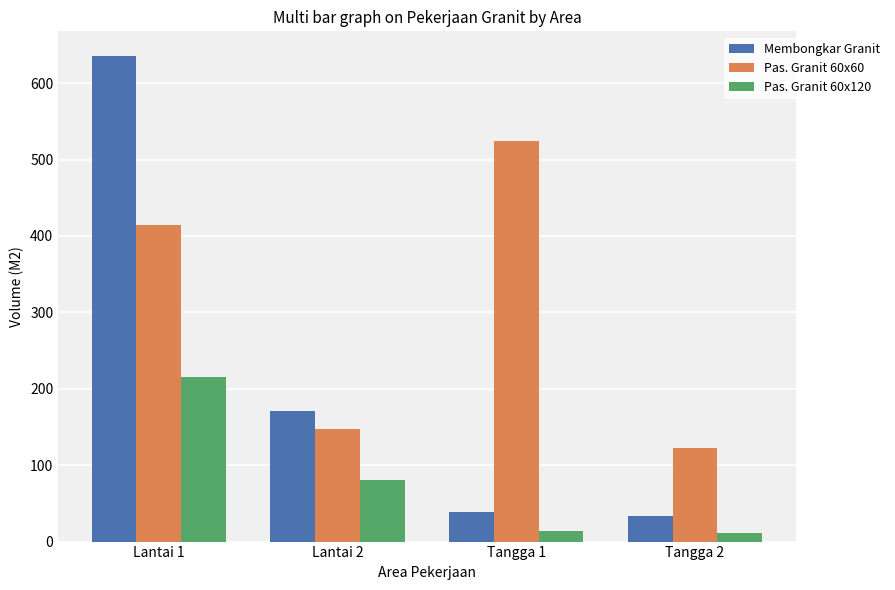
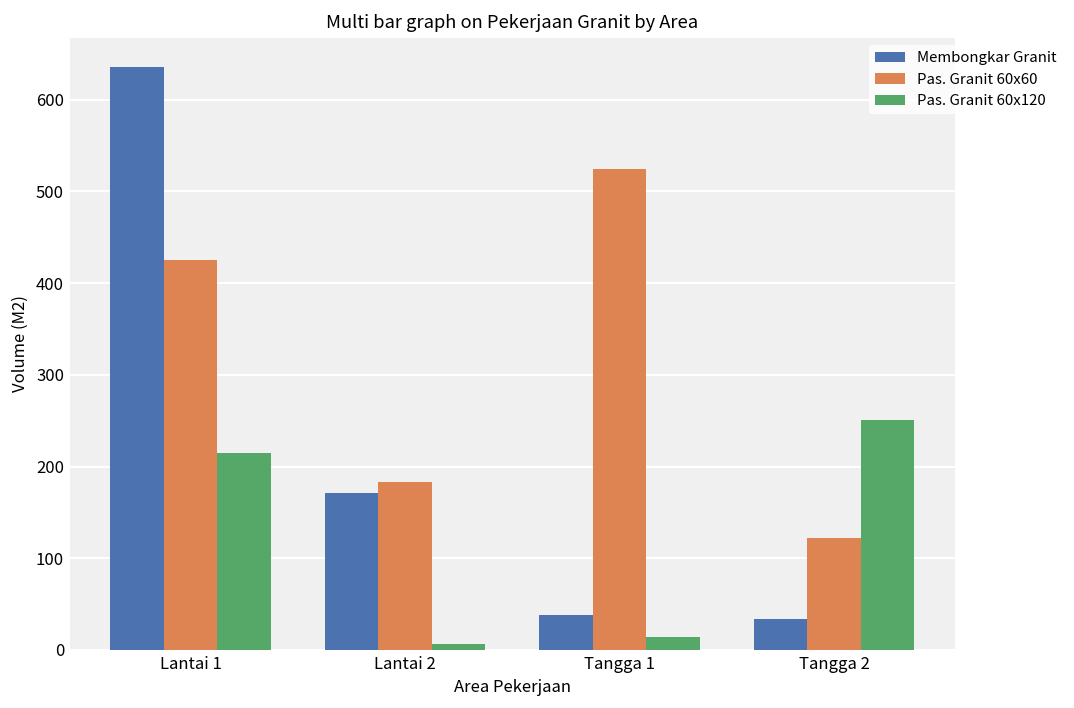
Pas. Granit 60x60, Lantai 1: 410 -> 430
Pas. Granit 60x60, Lantai 2: 150 -> 180
Pas. Granit 60x120, Lantai 2: 80 -> 10
Pas. Granit 60x120, Tangga 2: 10 -> 250
